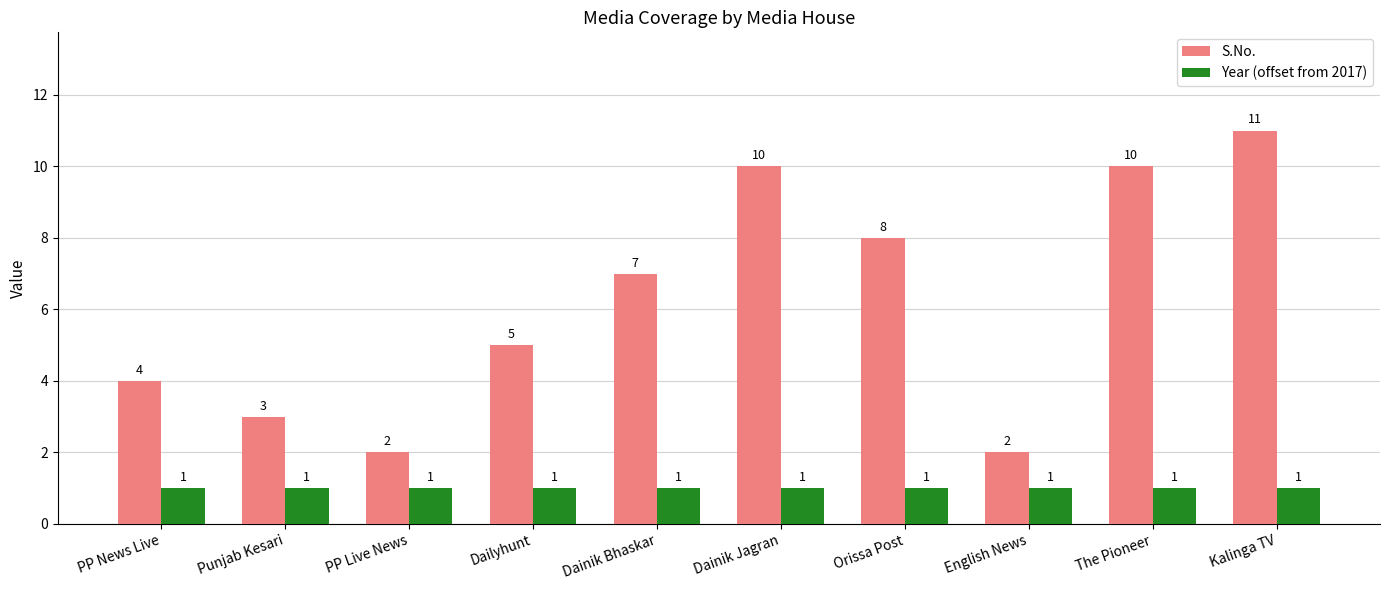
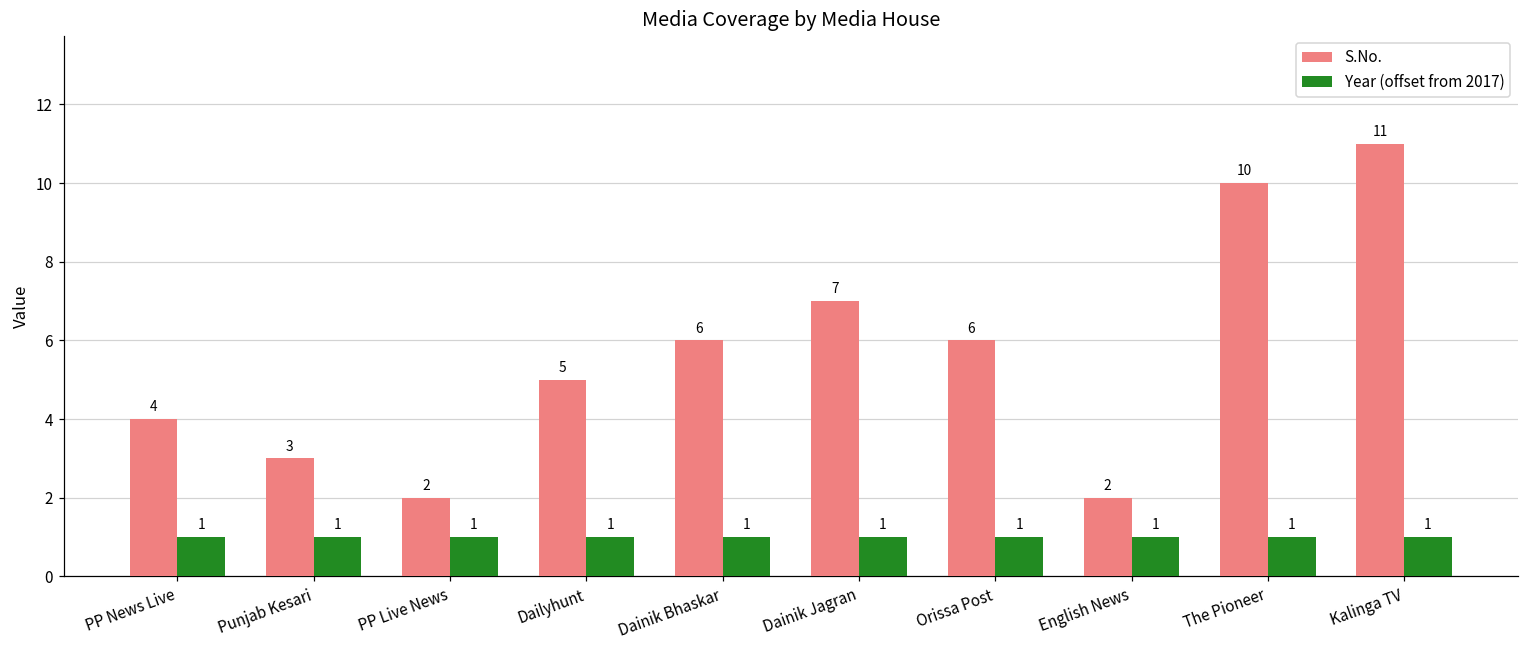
S.No., Dainik Bhaskar: 7 -> 6
S.No., Dainik Jagran: 10 -> 7
S.No., Orissa Post: 8 -> 6
